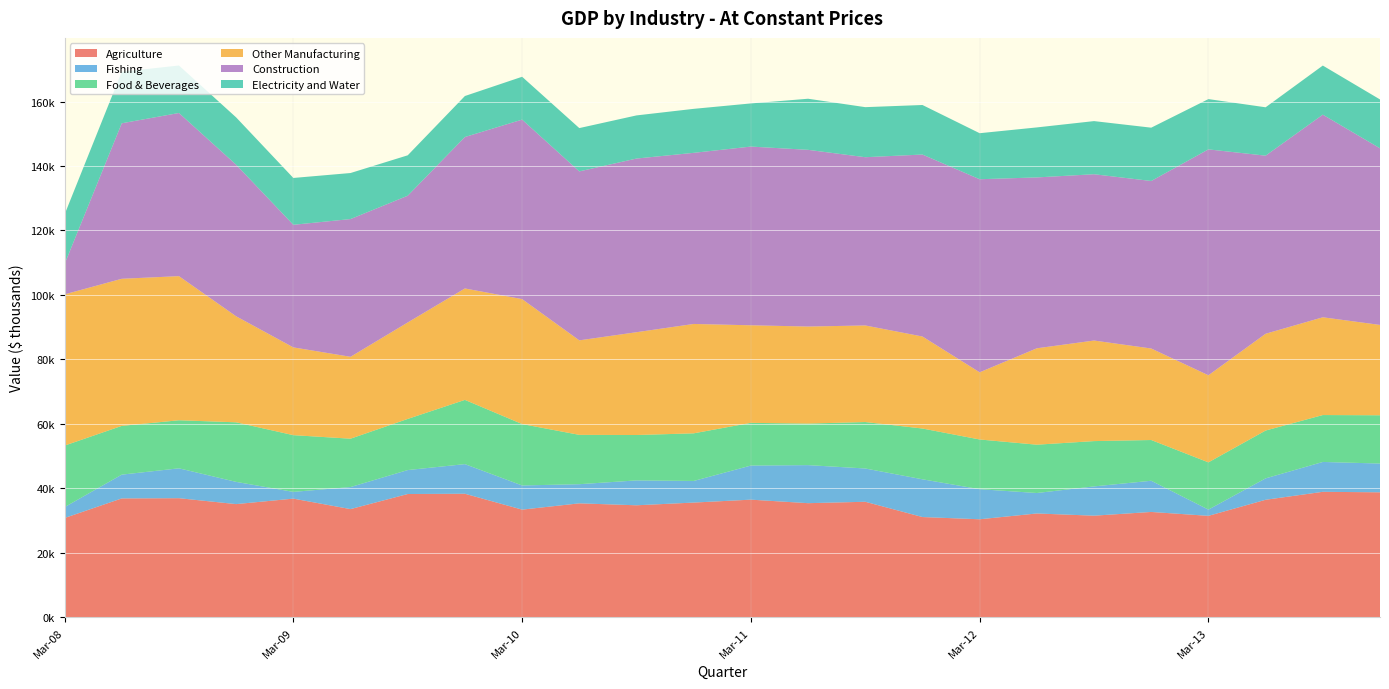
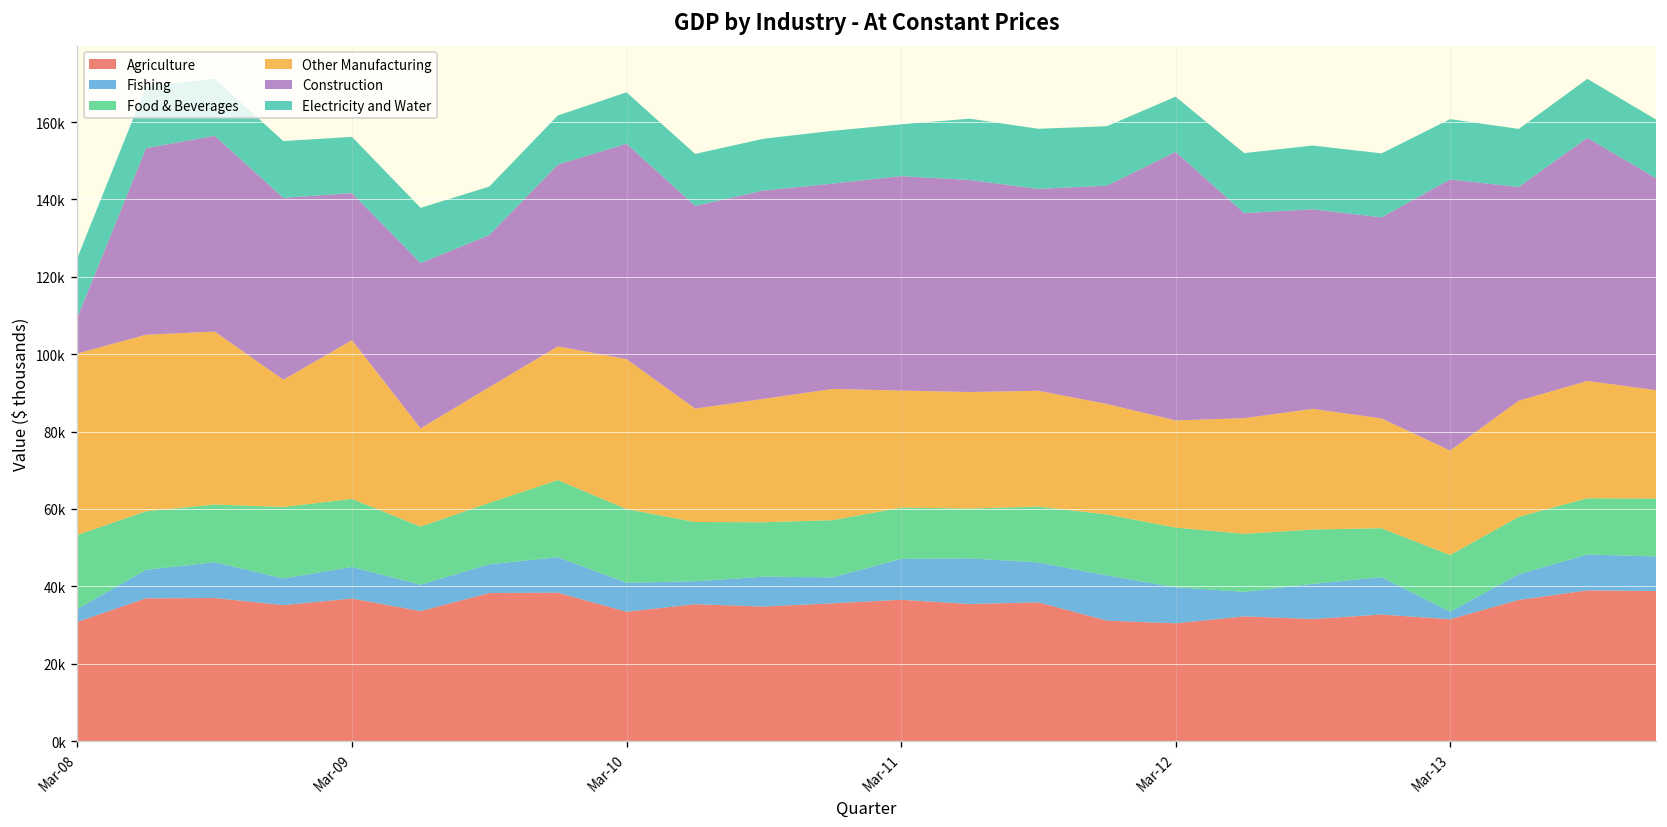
Fishing, Mar-09: 2000 -> 8000
Other Manufacturing, Mar-09: 27000 -> 41000
Other Manufacturing, Mar-12: 21000 -> 28000
Construction, Mar-12: 60000 -> 69000
